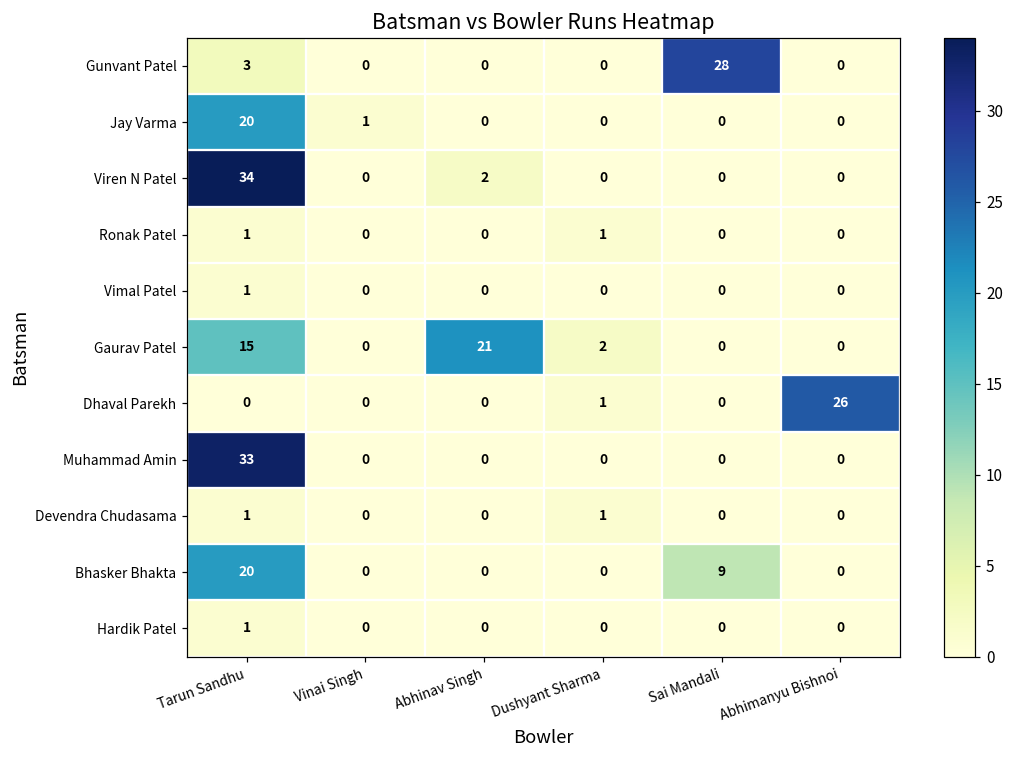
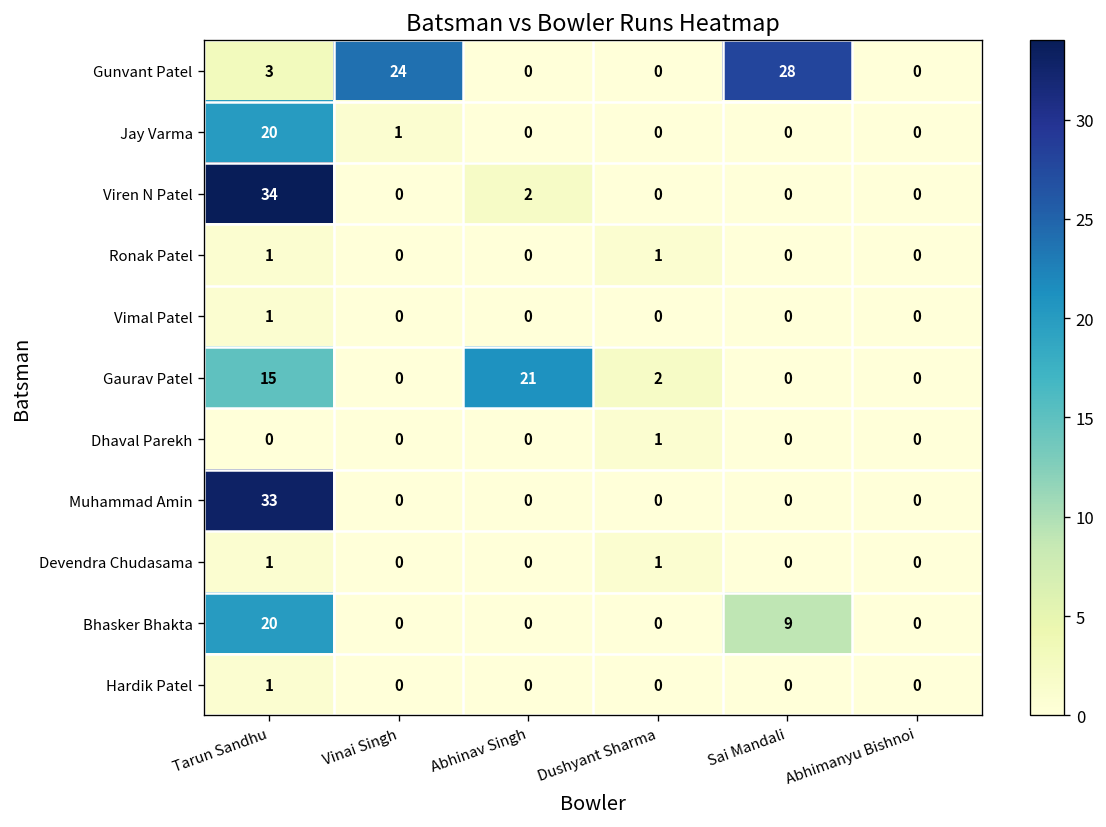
Gunvant Patel, Vinai Singh: 0 -> 24
Dhaval Parekh, Abhimanyu Bishnoi: 26 -> 0
